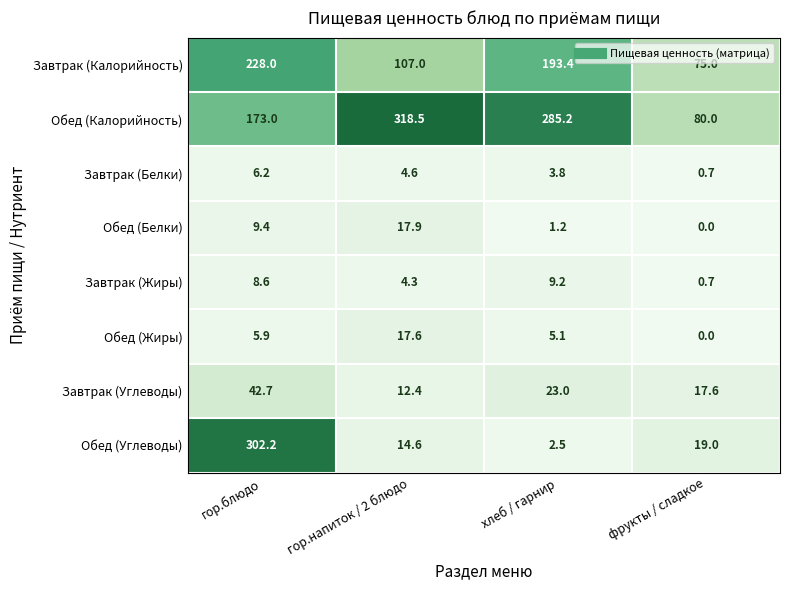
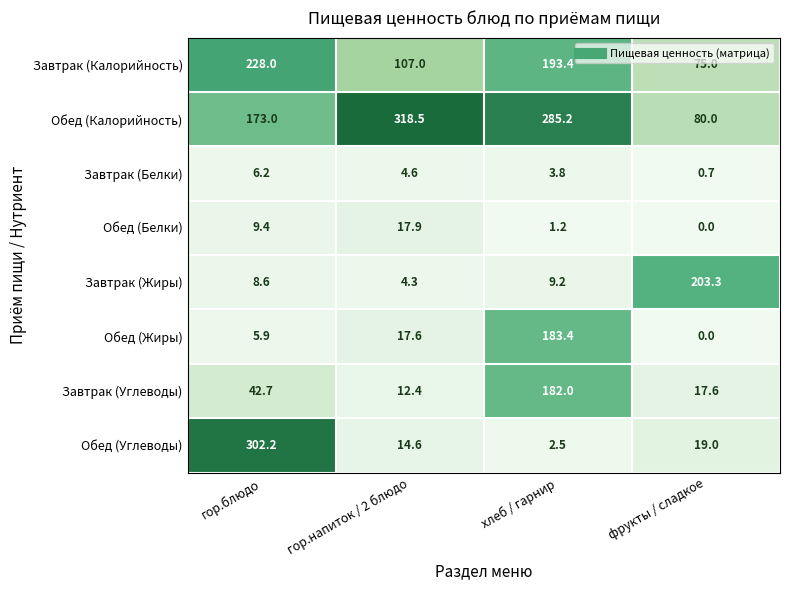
Завтрак (Жиры), фрукты / сладкое: 0.7 -> 203.3
Обед (Жиры), хлеб / гарнир: 5.1 -> 183.4
Завтрак (Углеводы), хлеб / гарнир: 23.0 -> 182.0
